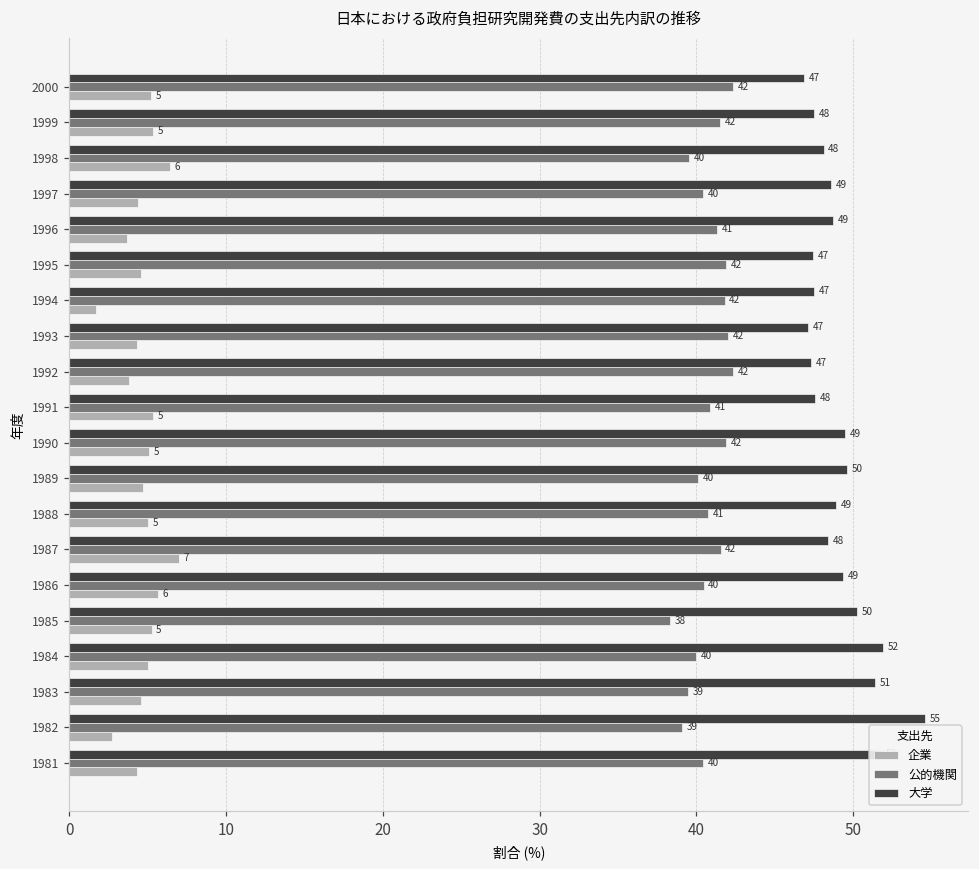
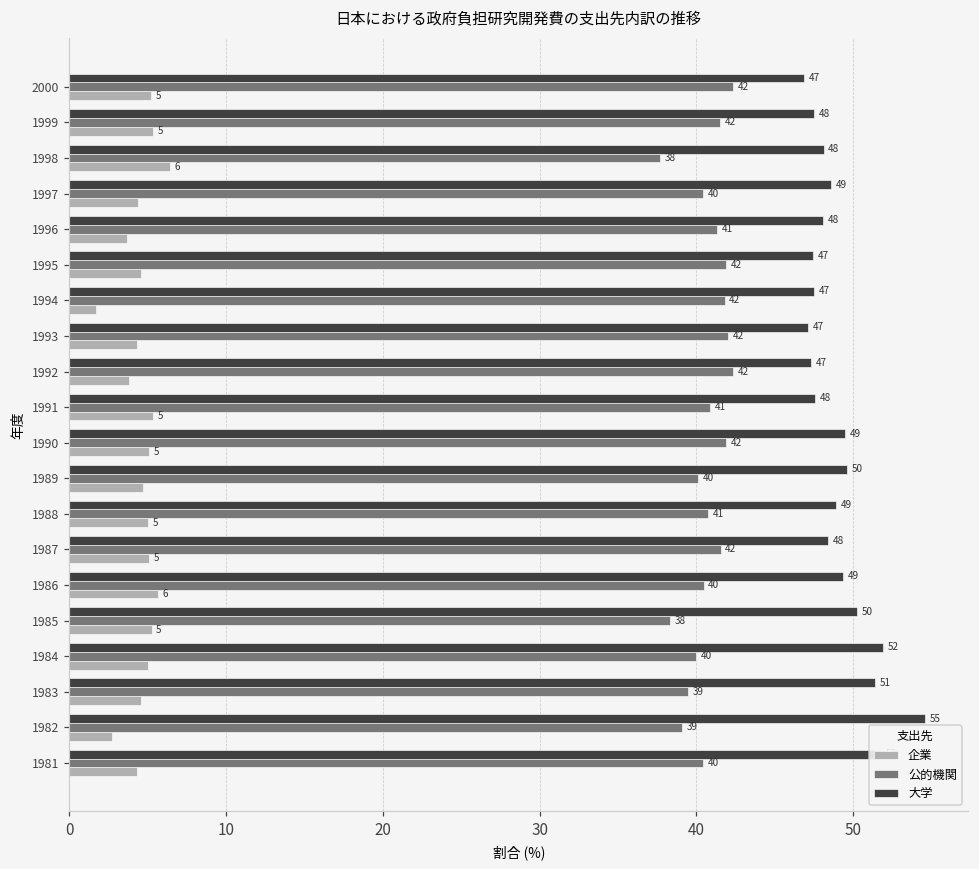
公的機関, 1998: 40 -> 38
大学, 1996: 49 -> 48
企業, 1987: 7 -> 5
